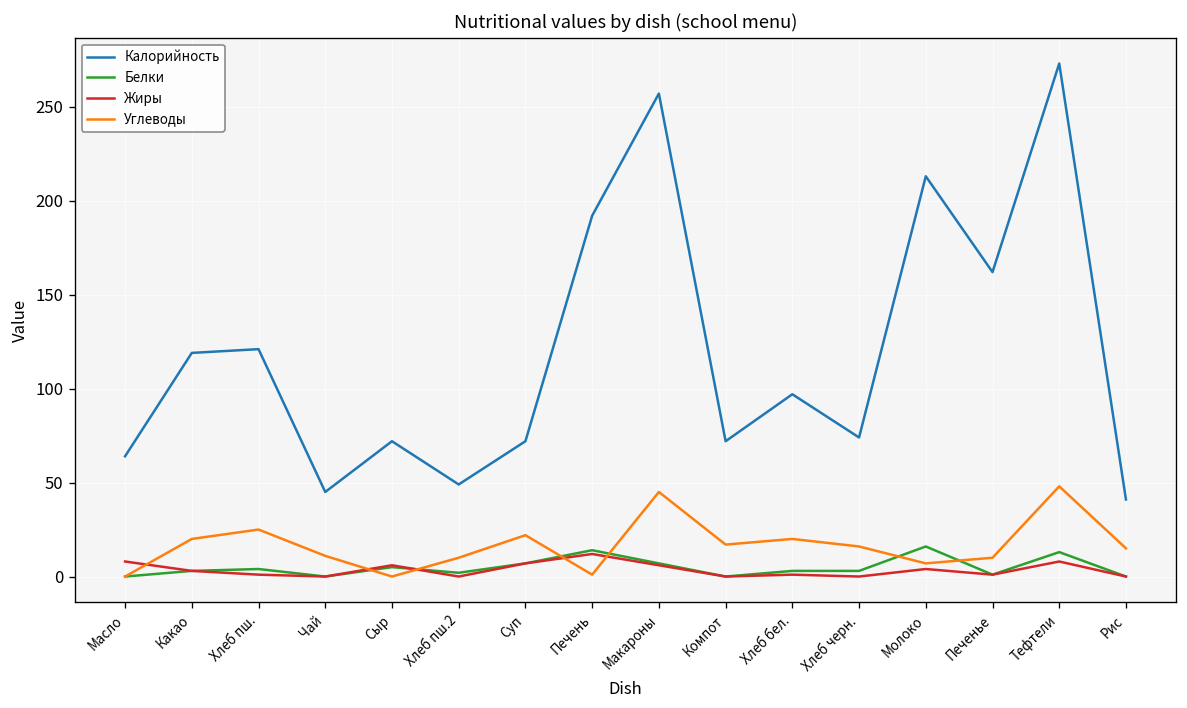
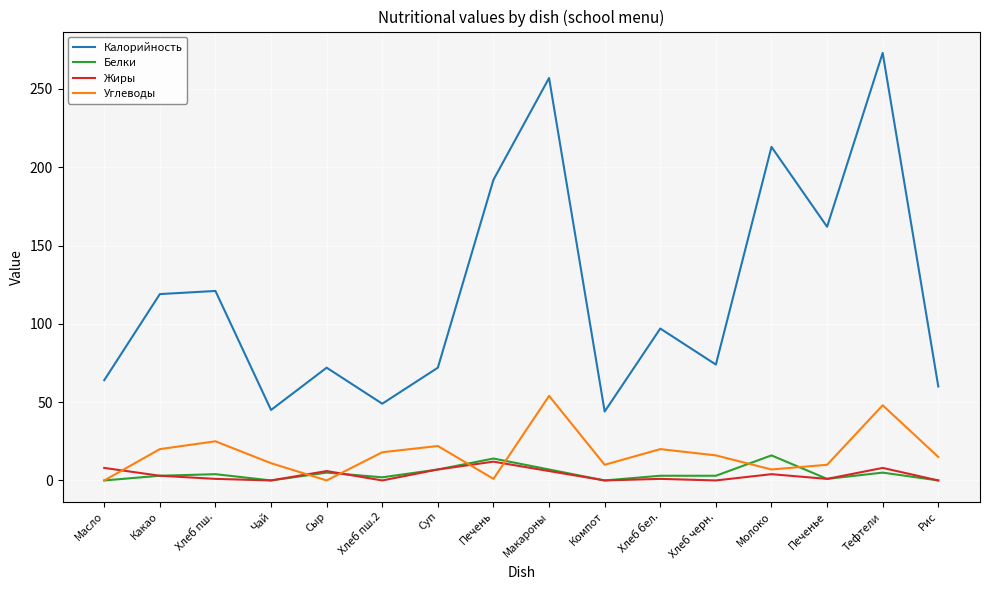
Углеводы, Хлеб пш.2: 10 -> 18
Углеводы, Макароны: 45 -> 54
Калорийность, Компот: 72 -> 44
Углеводы, Компот: 17 -> 10
Белки, Тефтели: 13 -> 5
Калорийность, Рис: 41 -> 60
